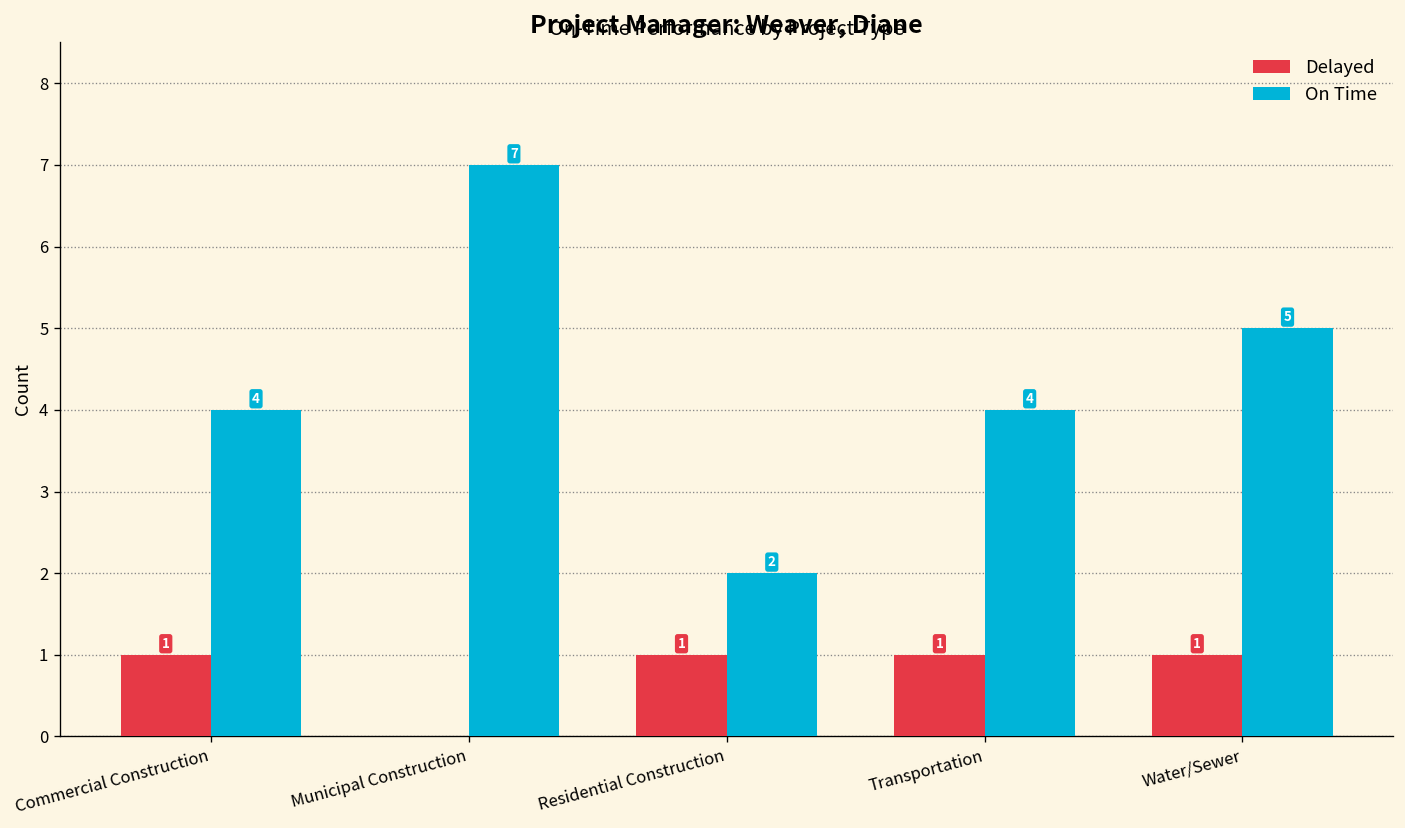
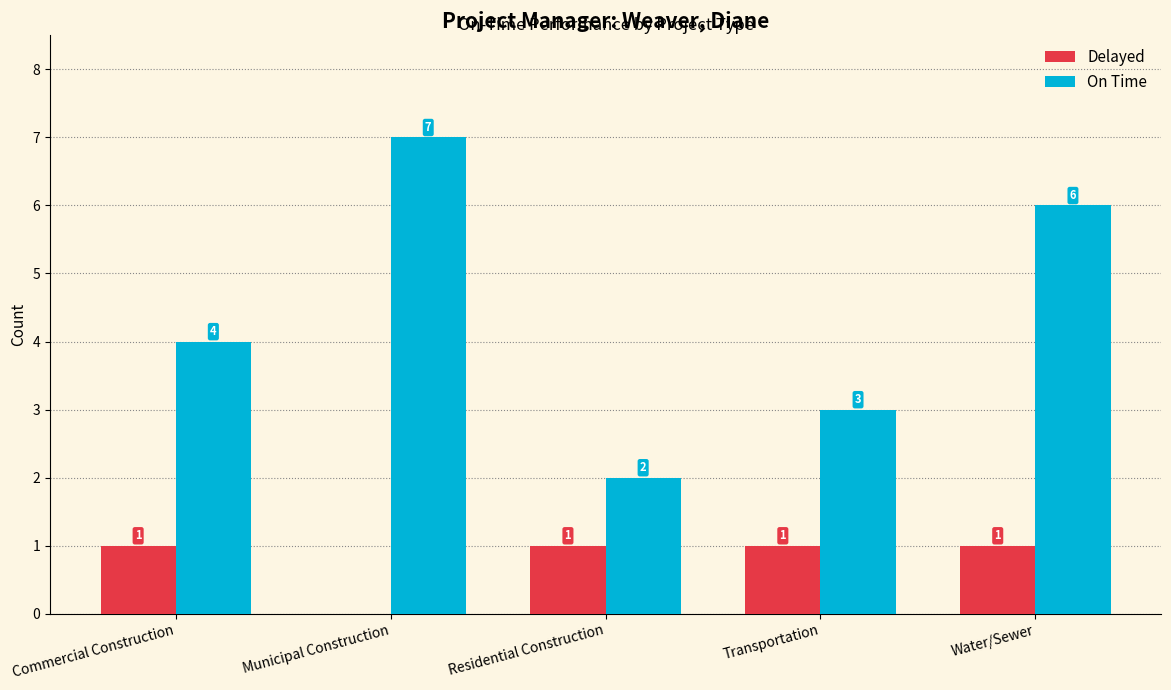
On Time, Transportation: 4 -> 3
On Time, Water/Sewer: 5 -> 6
